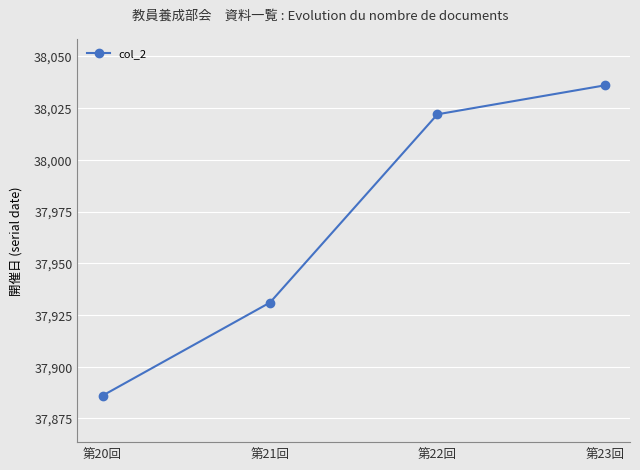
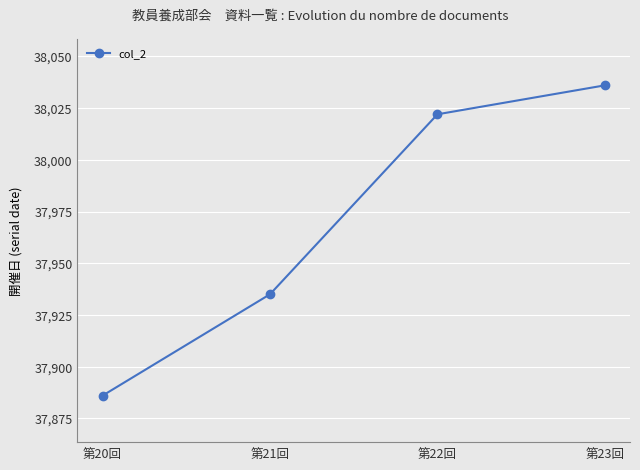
第21回: 37,931 -> 37,935
